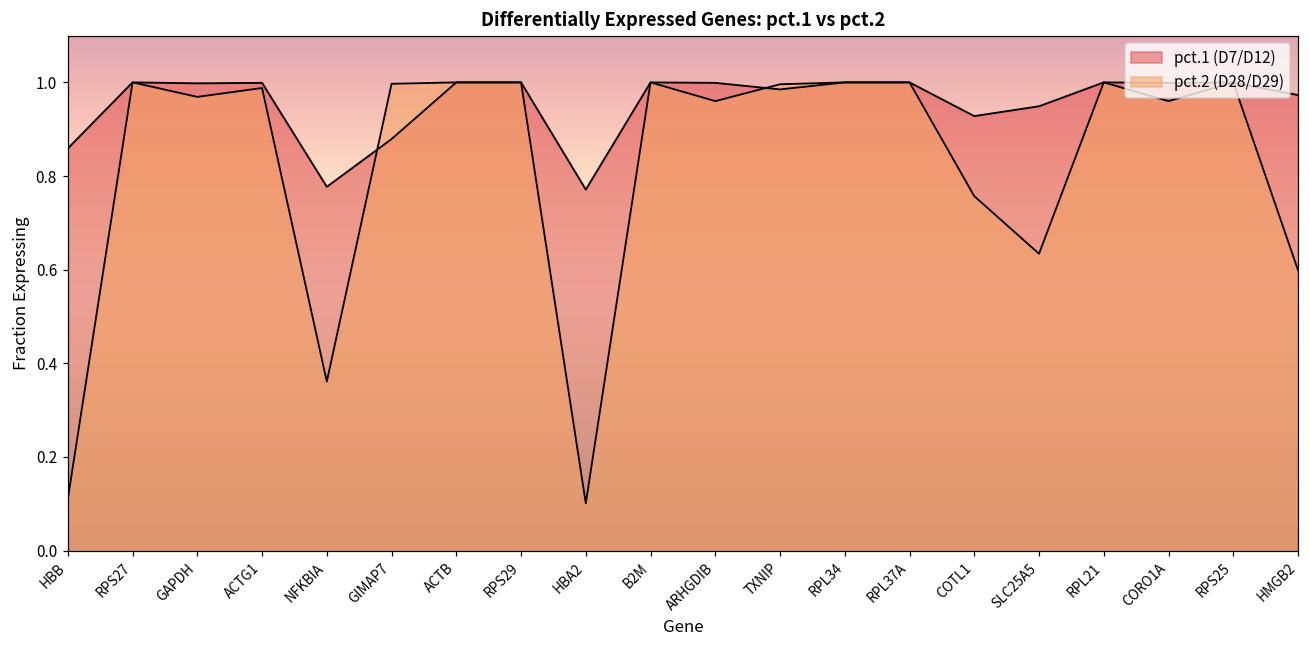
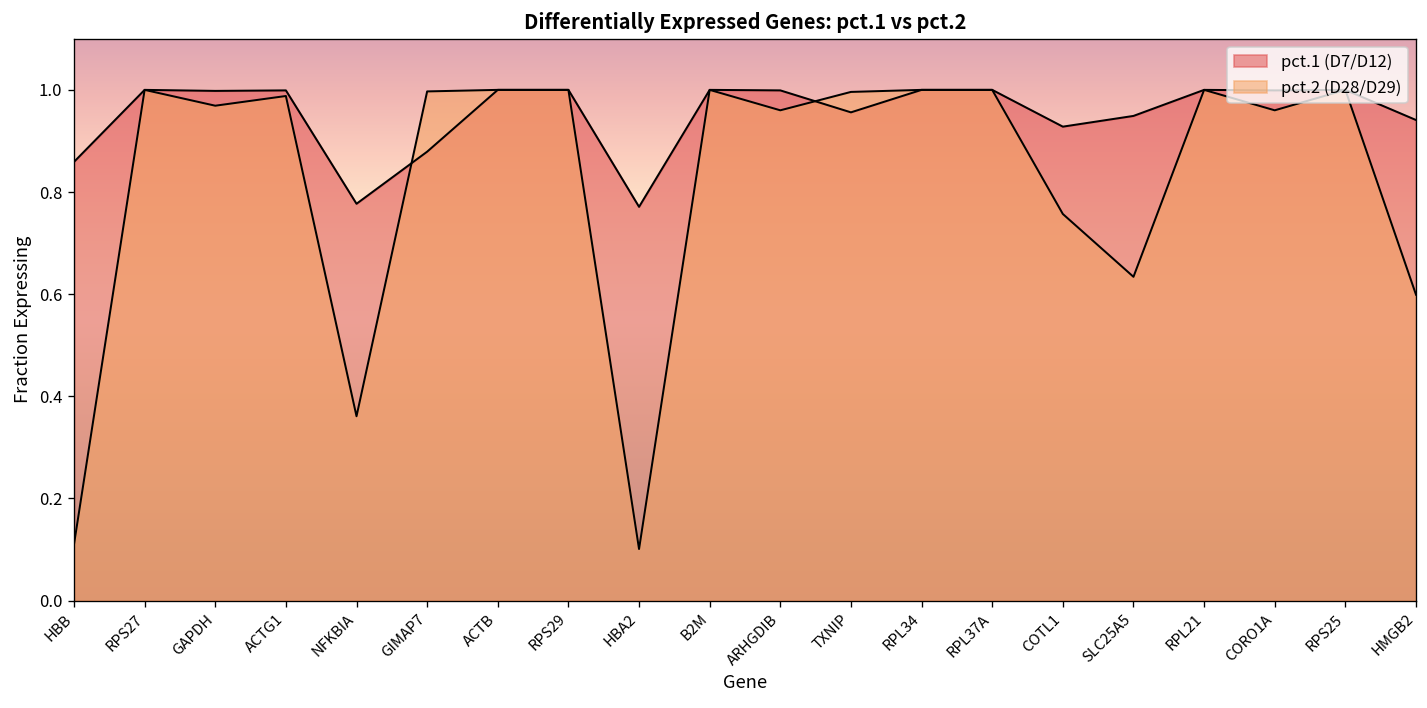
pct.1 (D7/D12), TXNIP: 0.99 -> 0.96
pct.1 (D7/D12), HMGB2: 0.97 -> 0.94
